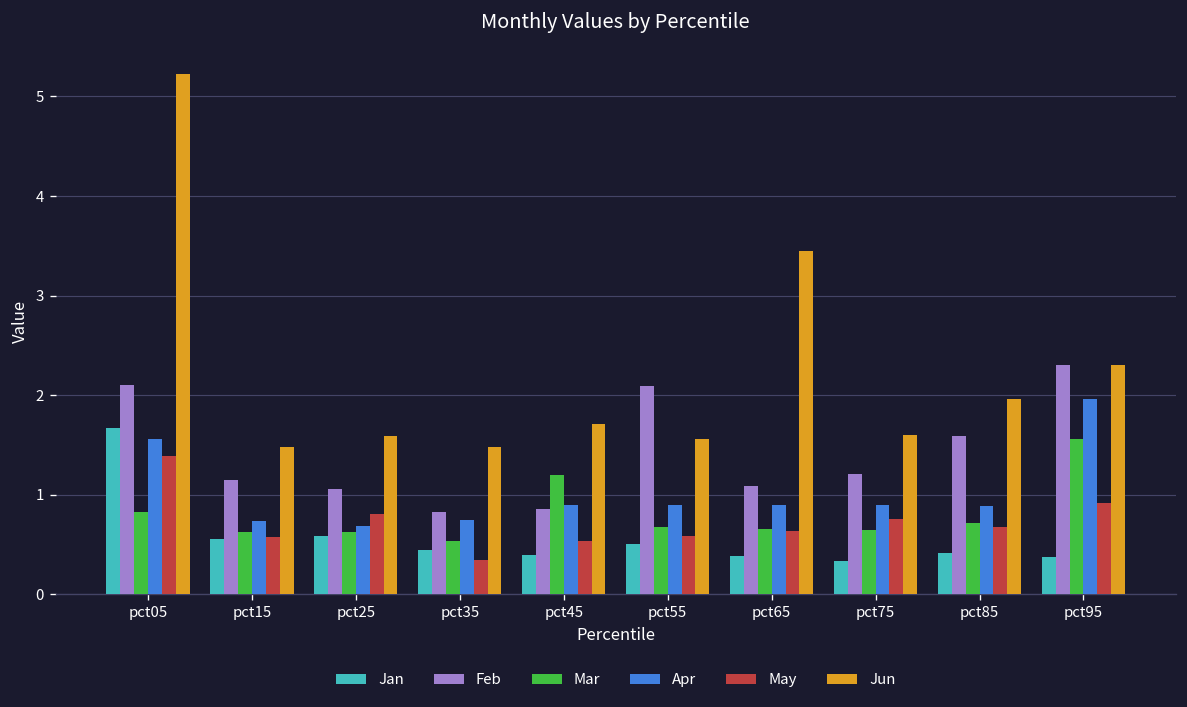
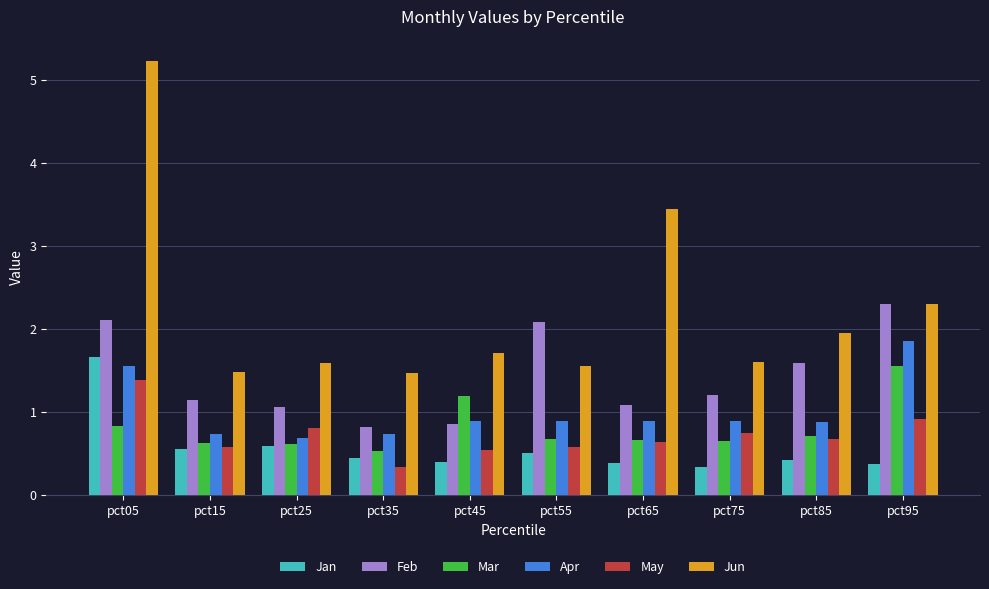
Apr, pct95: 2.0 -> 1.9
